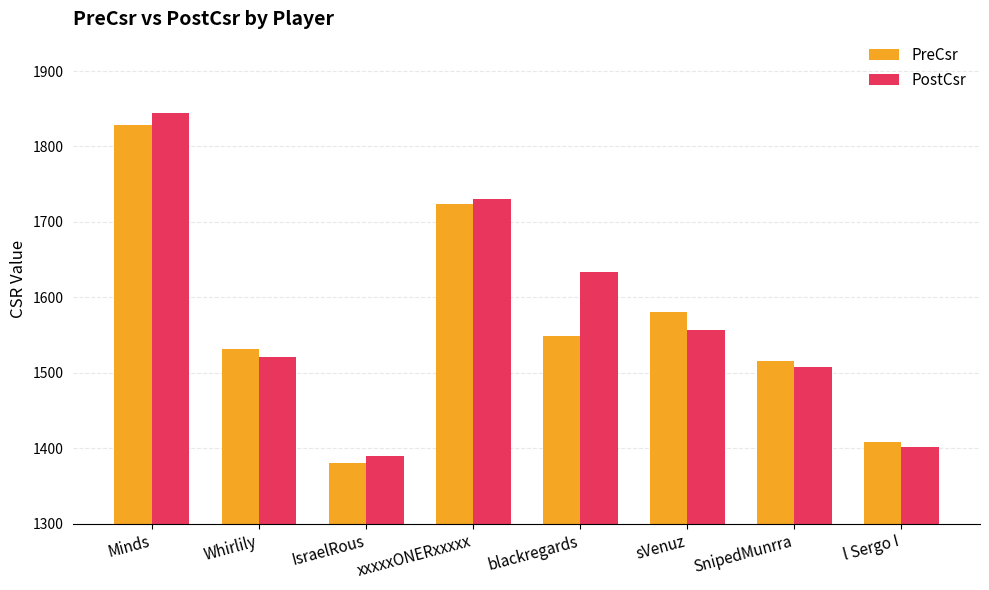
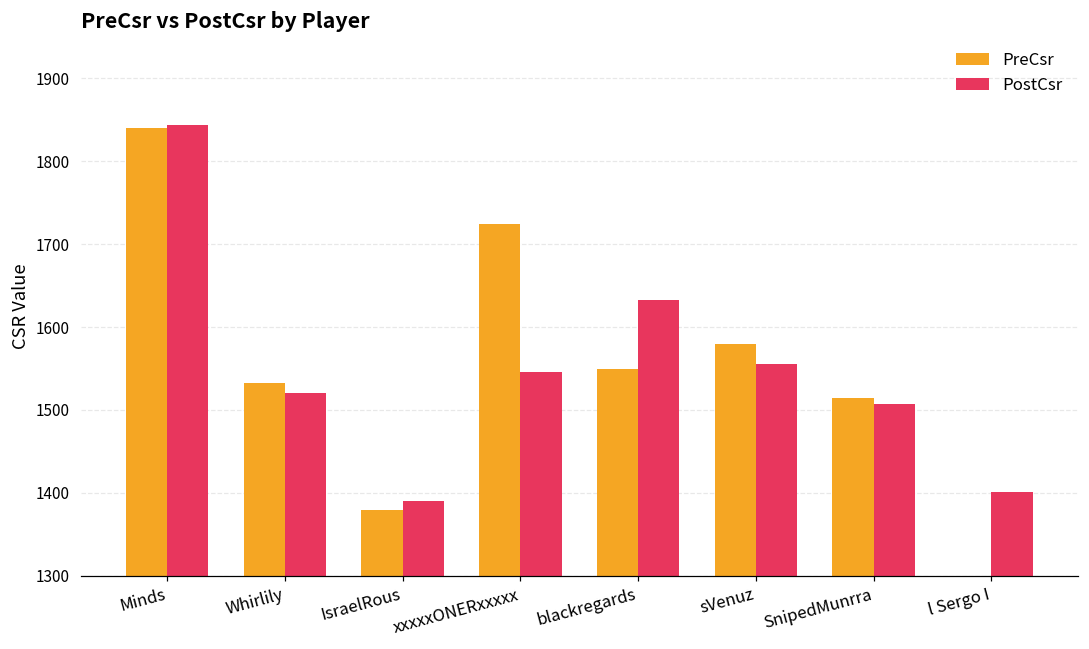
PreCsr, Minds: 1830 -> 1840
PostCsr, xxxxxONERxxxxx: 1730 -> 1550
PreCsr, l Sergo I: 1410 -> 1300
